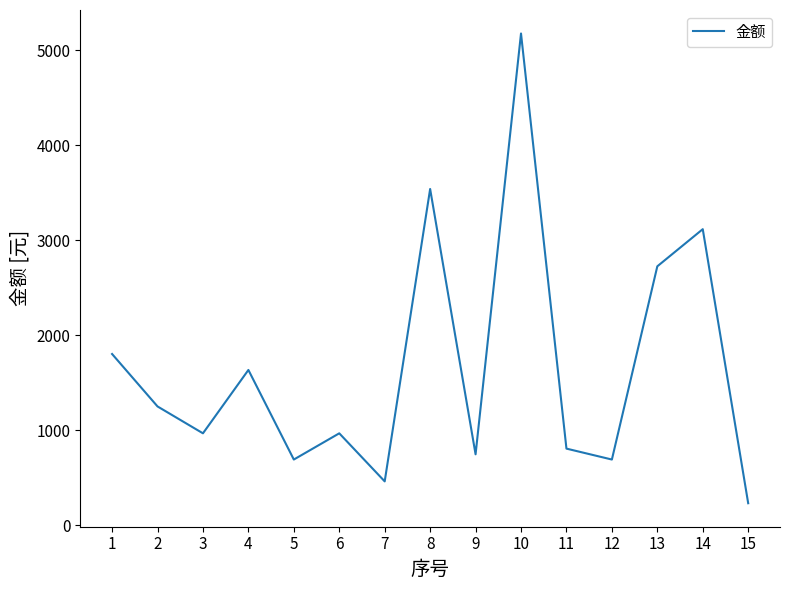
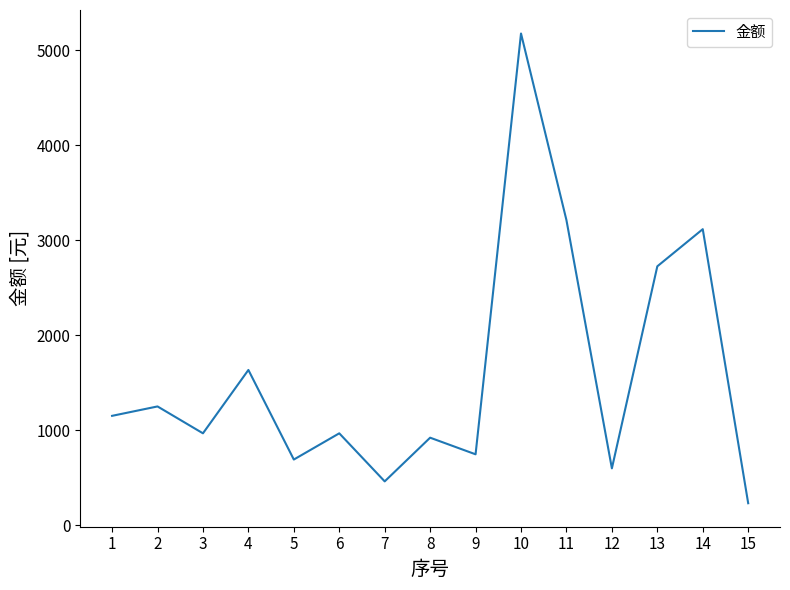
1: 1800 -> 1200
8: 3500 -> 900
11: 800 -> 3200
12: 700 -> 600
